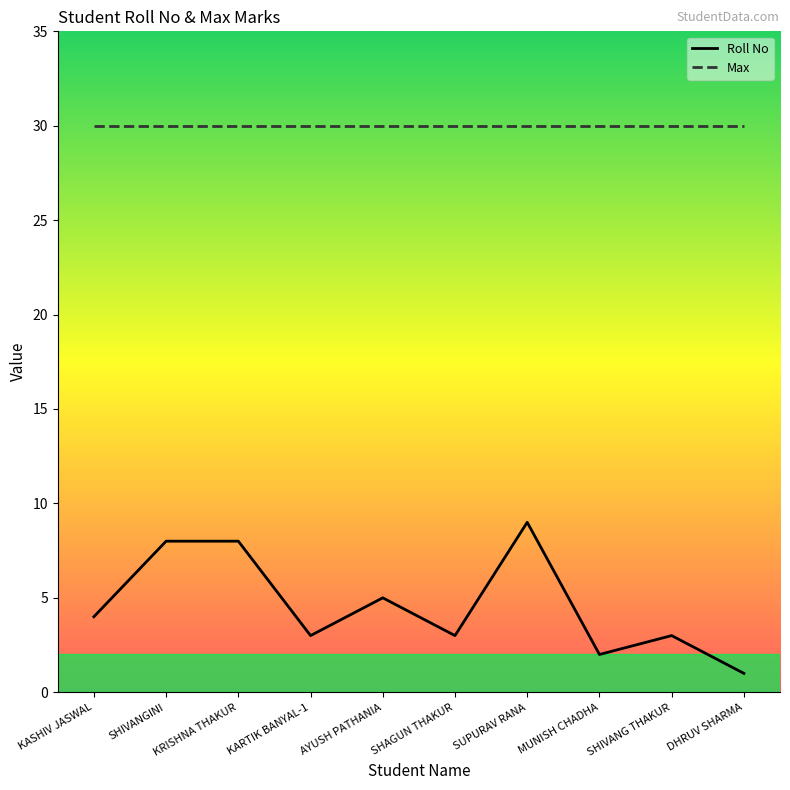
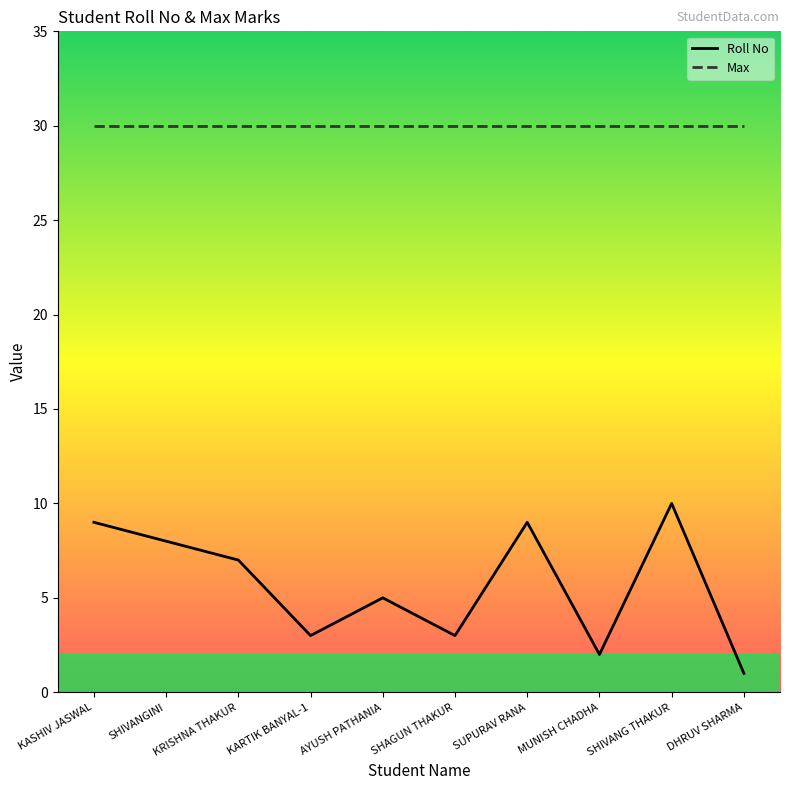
Roll No, KASHIV JASWAL: 4 -> 9
Roll No, KRISHNA THAKUR: 8 -> 7
Roll No, SHIVANG THAKUR: 3 -> 10
